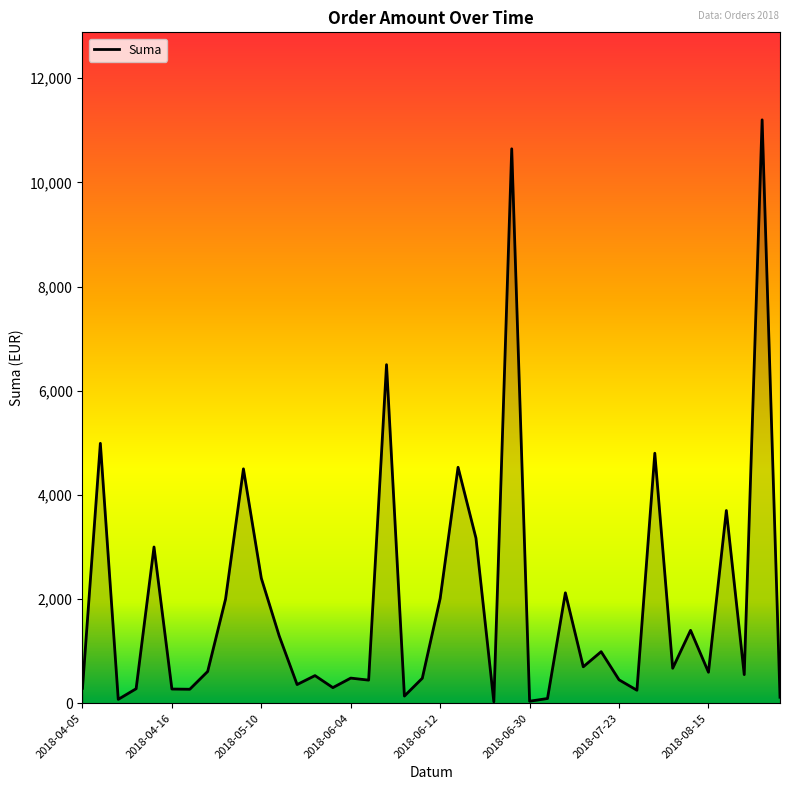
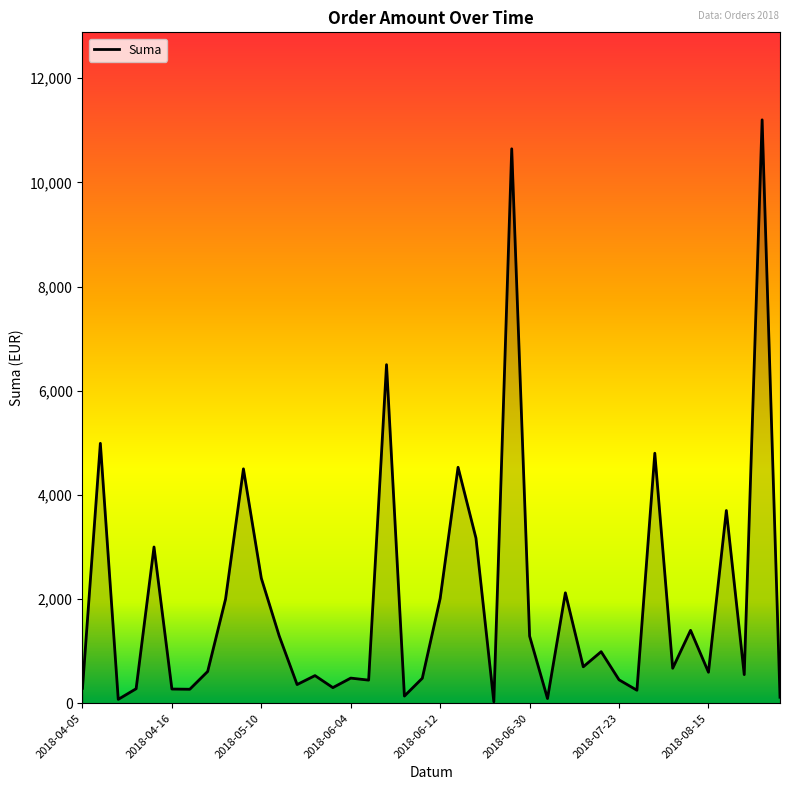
2018-06-30: 0 -> 1,300
